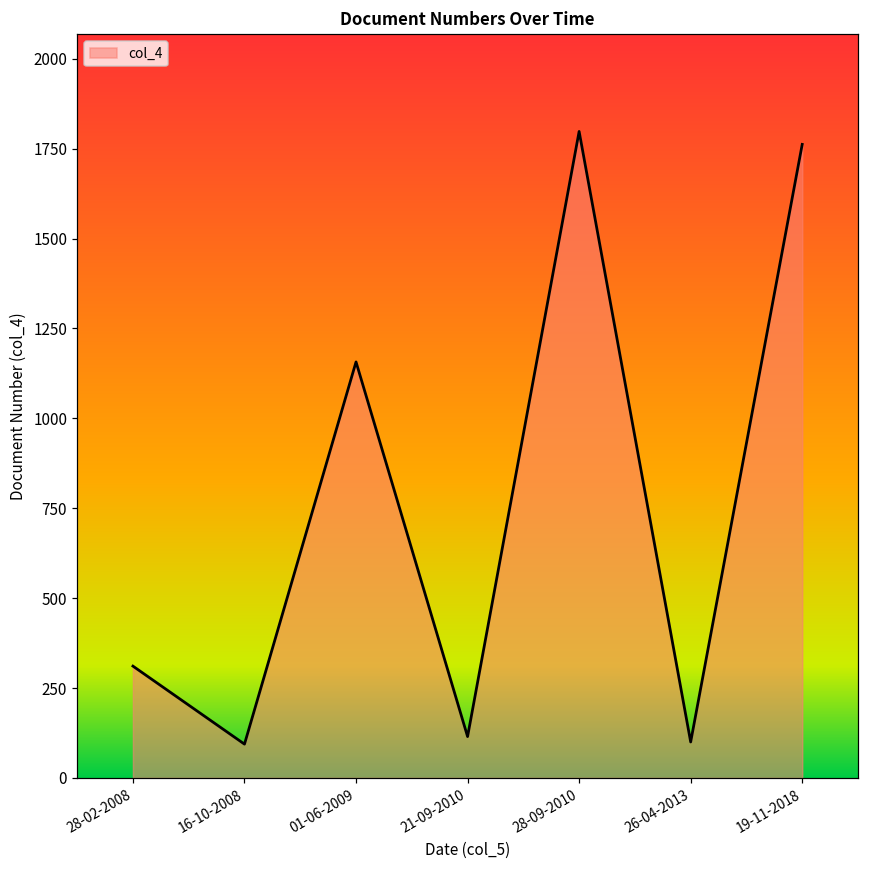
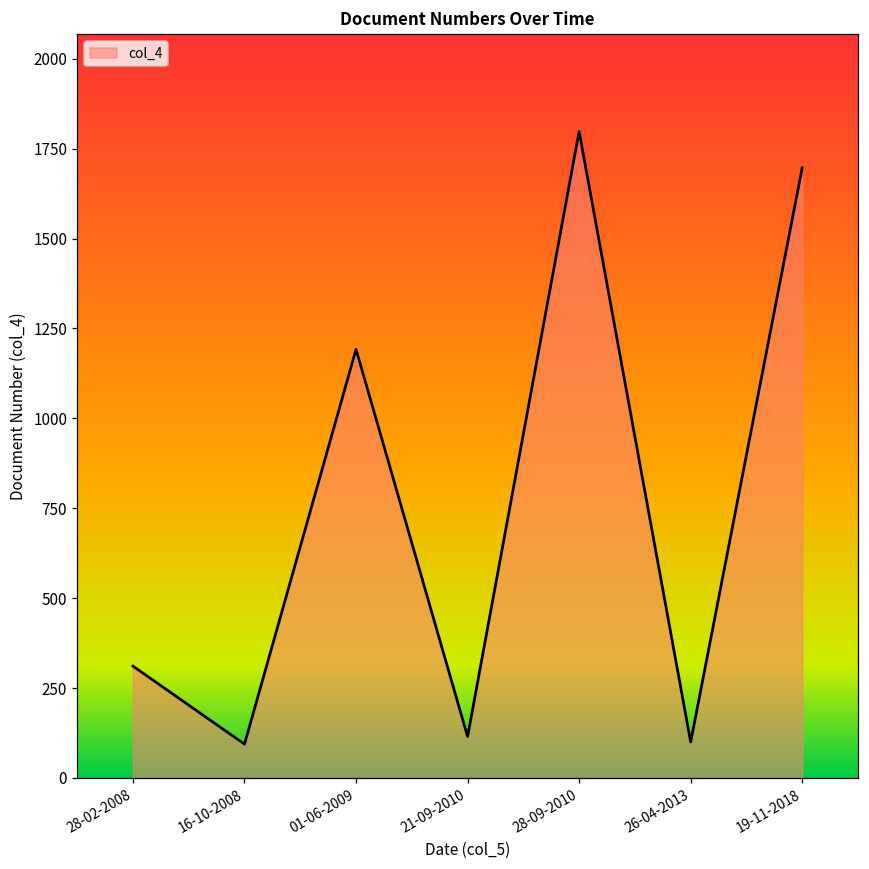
01-06-2009: 1160 -> 1190
19-11-2018: 1760 -> 1700
